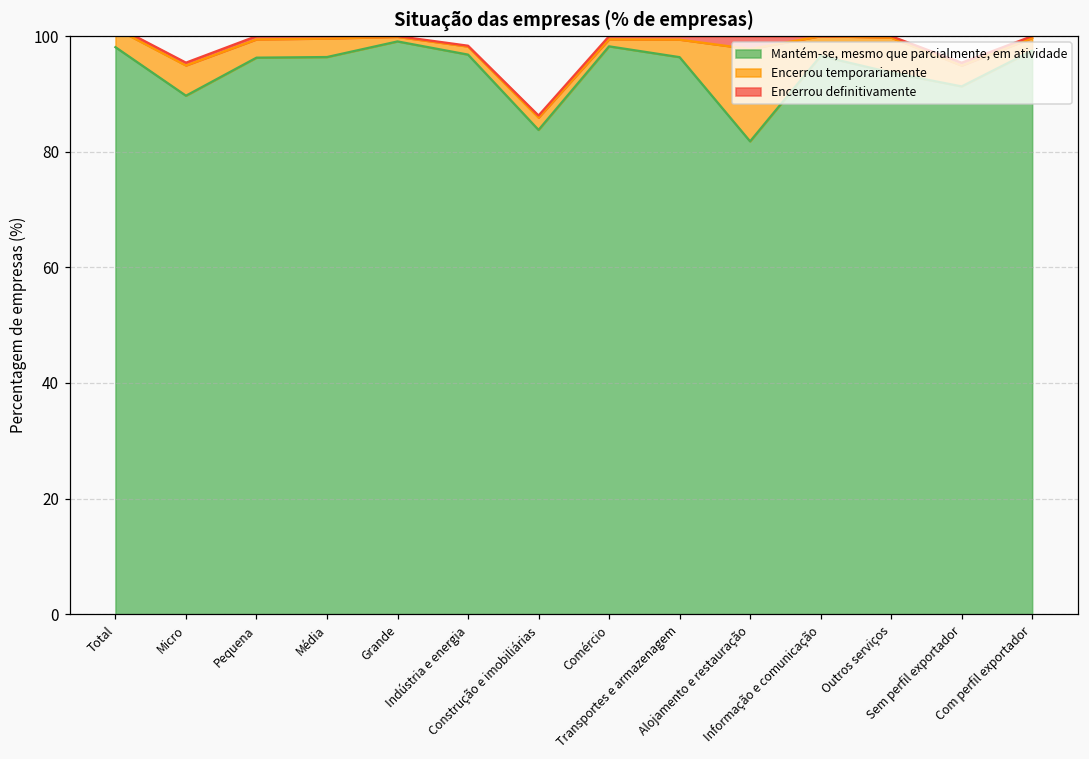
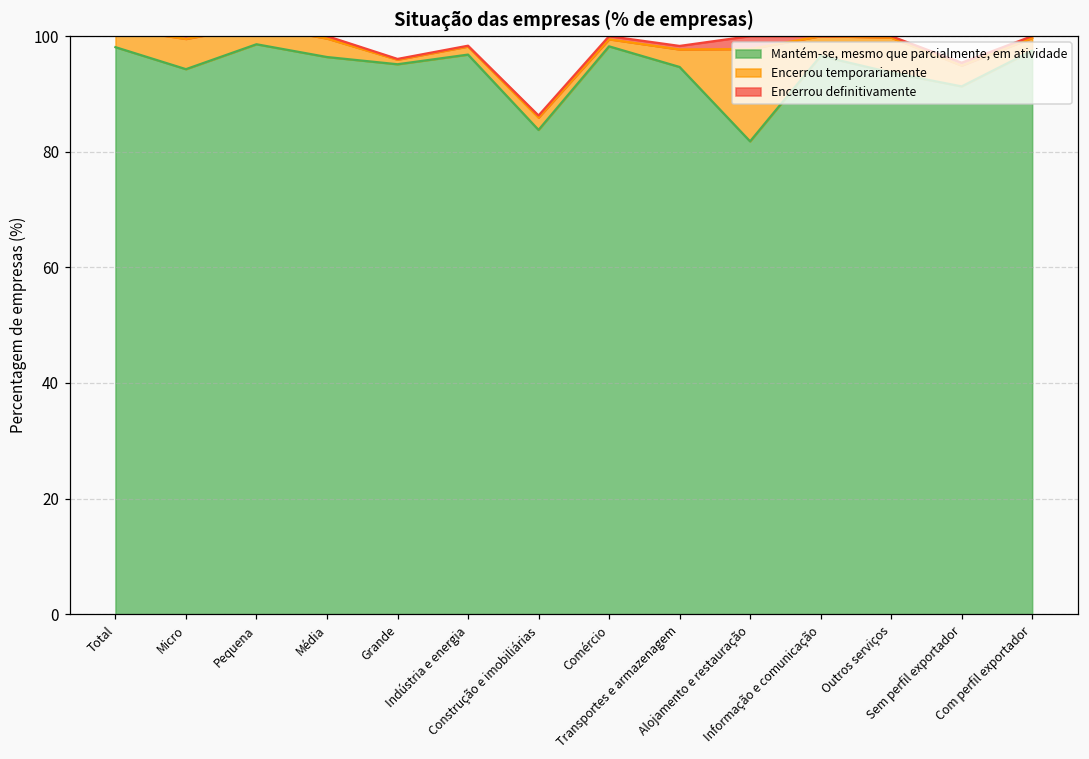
Mantém-se, mesmo que parcialmente, em atividade, Micro: 90 -> 94
Mantém-se, mesmo que parcialmente, em atividade, Pequena: 96 -> 99
Mantém-se, mesmo que parcialmente, em atividade, Grande: 99 -> 95
Mantém-se, mesmo que parcialmente, em atividade, Transportes e armazenagem: 96 -> 95
